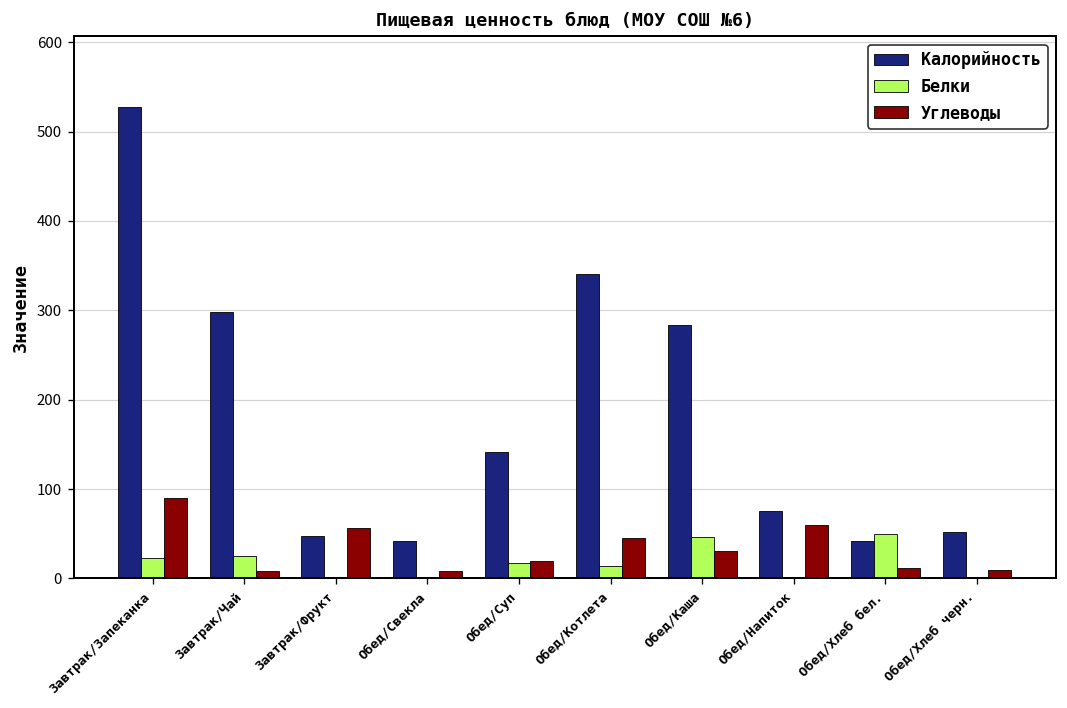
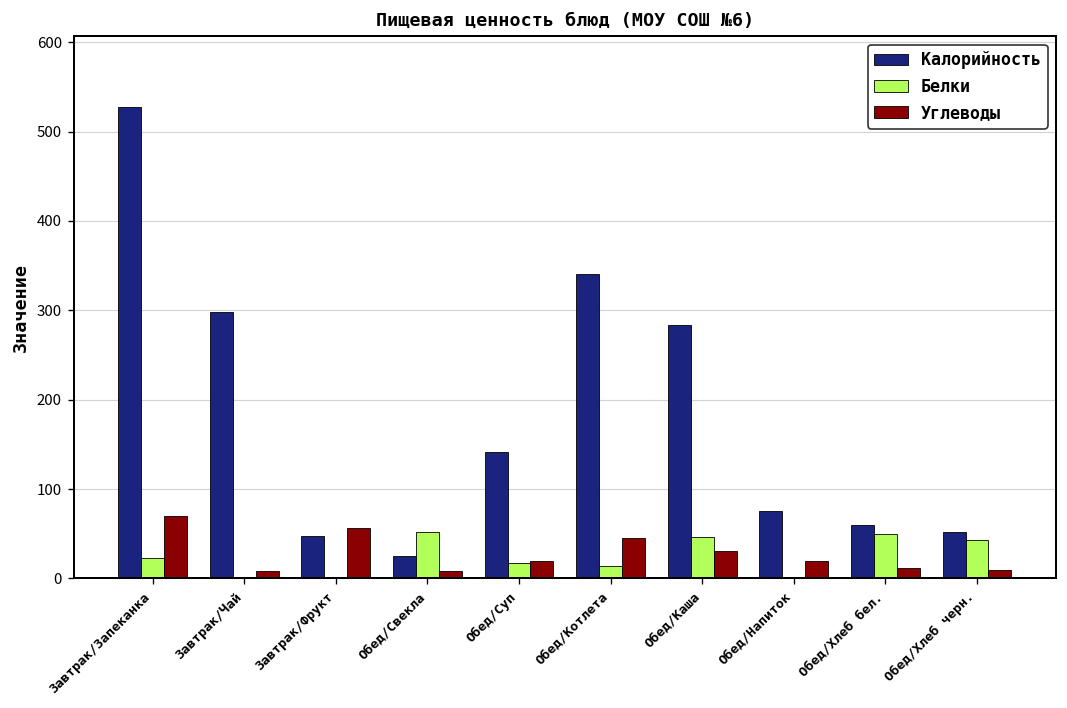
Углеводы, Завтрак/Запеканка: 90 -> 70
Белки, Завтрак/Чай: 20 -> 0
Калорийность, Обед/Свекла: 40 -> 30
Белки, Обед/Свекла: 0 -> 50
Углеводы, Обед/Напиток: 60 -> 20
Калорийность, Обед/Хлеб бел.: 40 -> 60
Белки, Обед/Хлеб черн.: 0 -> 40
